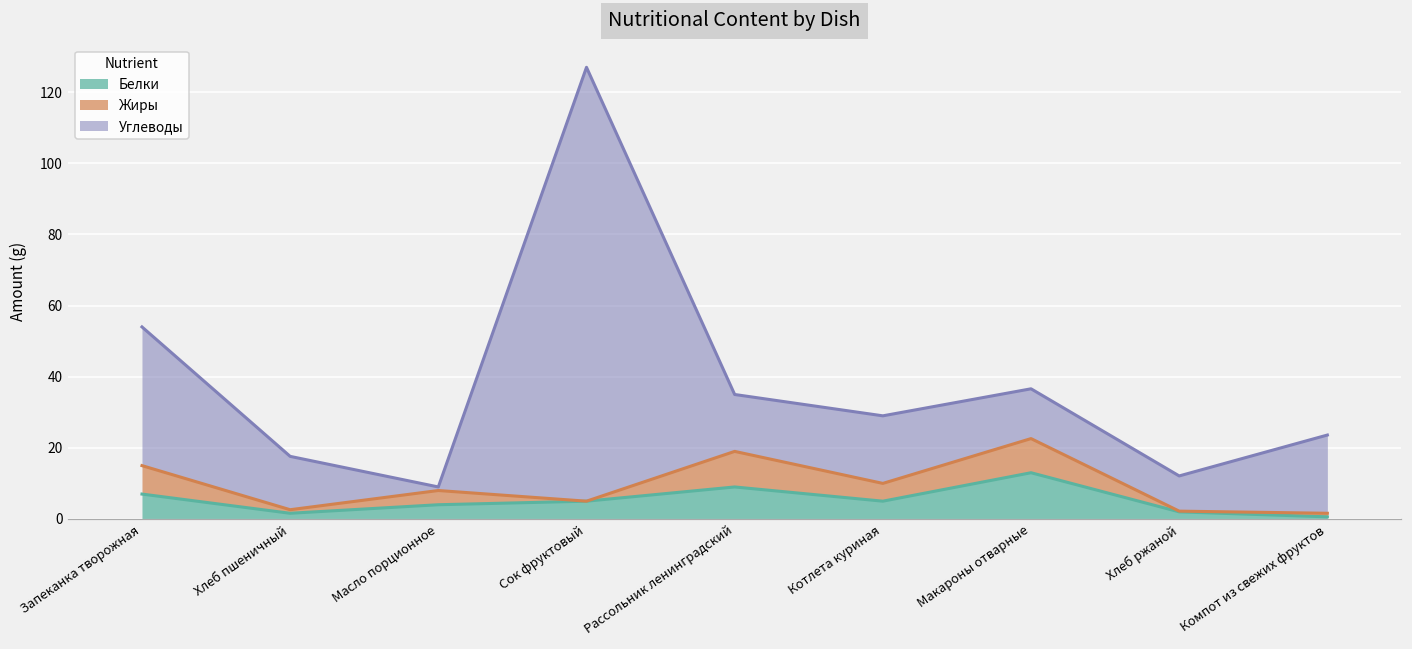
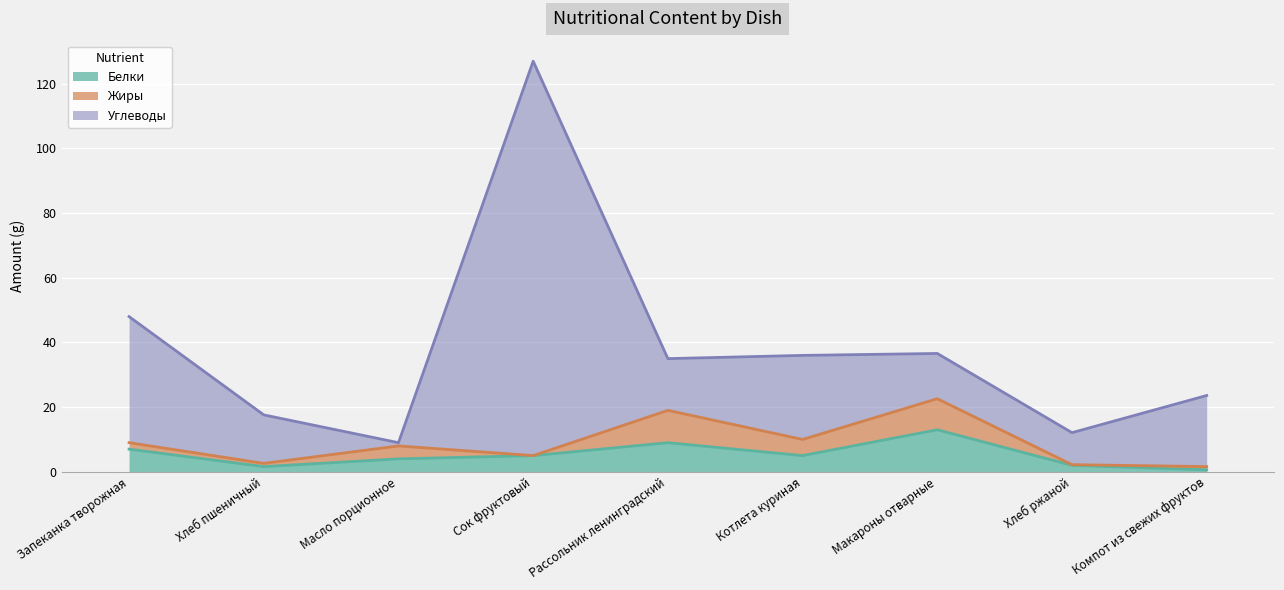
Жиры, Запеканка творожная: 8 -> 2
Углеводы, Котлета куриная: 19 -> 26
